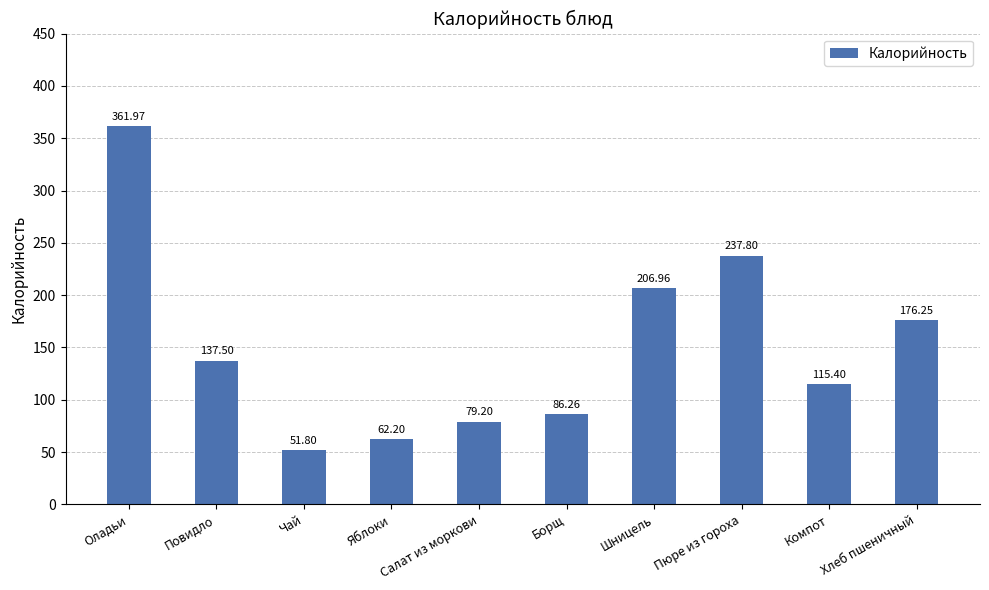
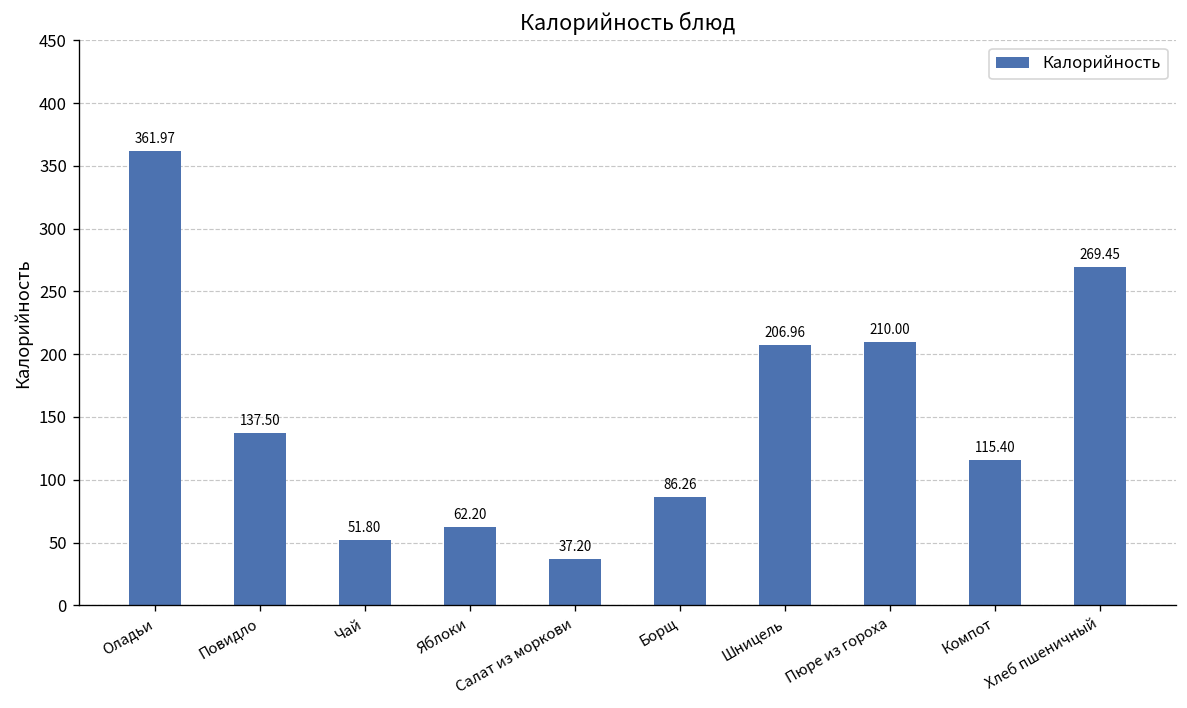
Салат из моркови: 79.20 -> 37.20
Пюре из гороха: 237.80 -> 210.00
Хлеб пшеничный: 176.25 -> 269.45
